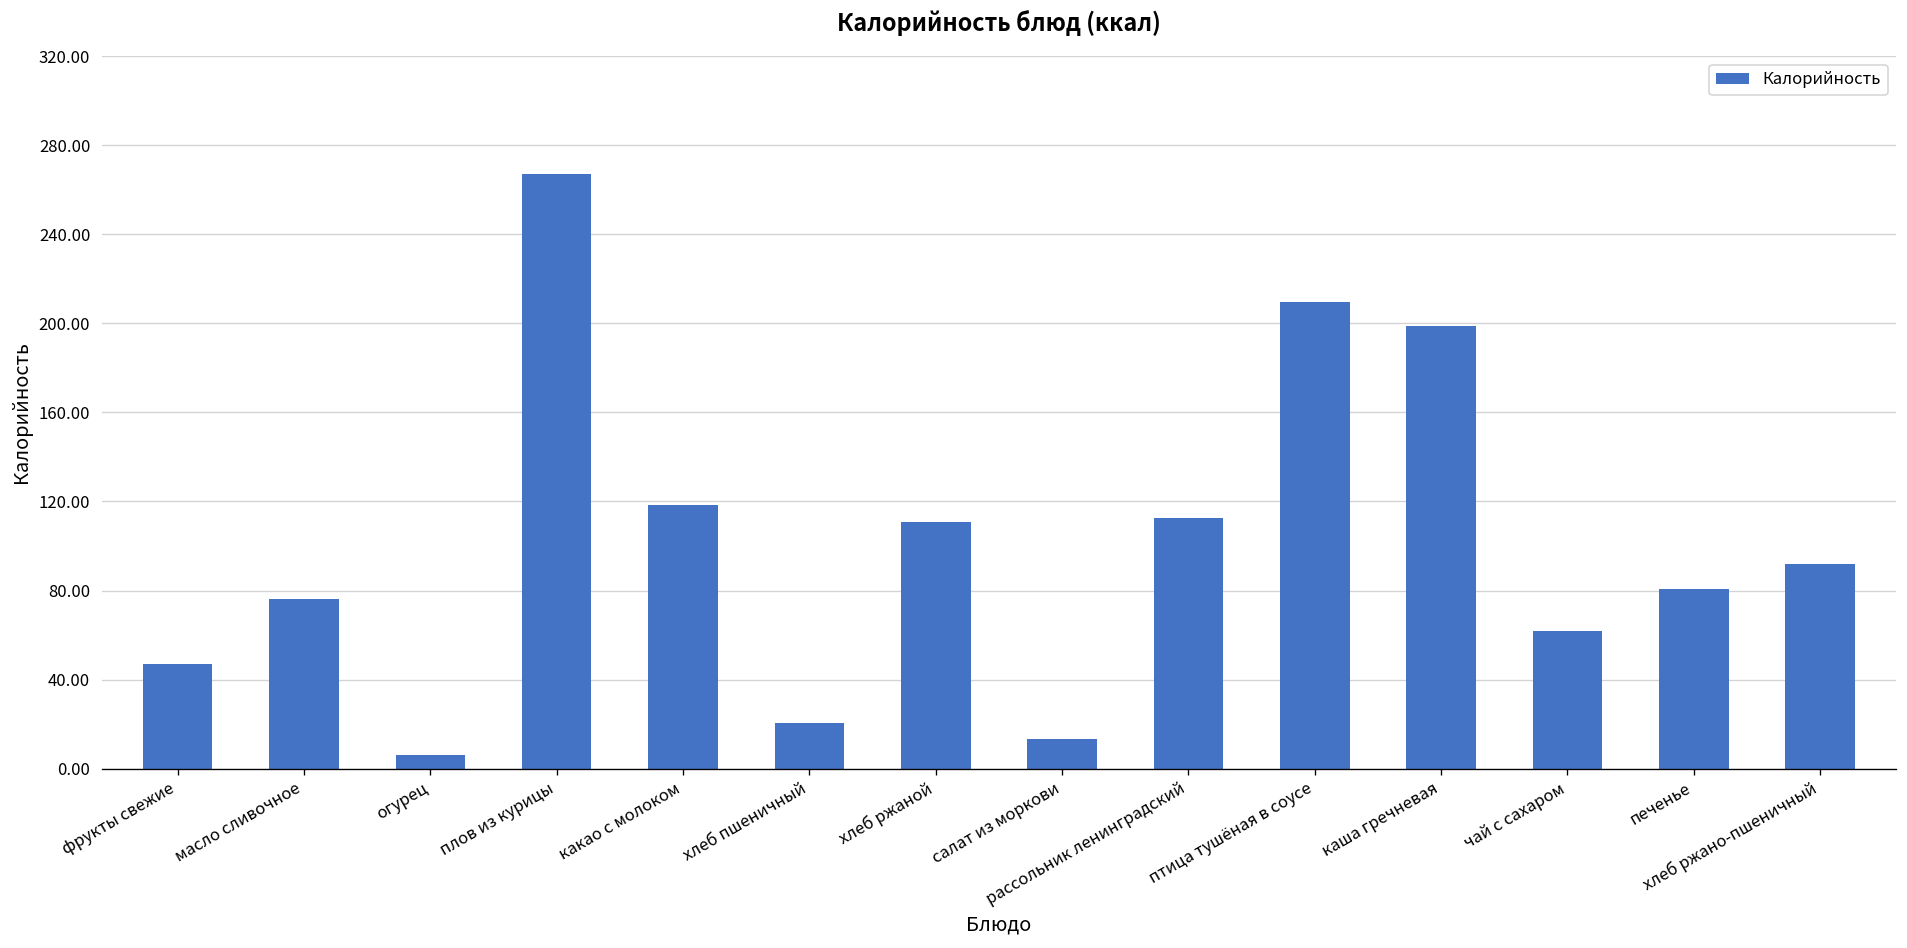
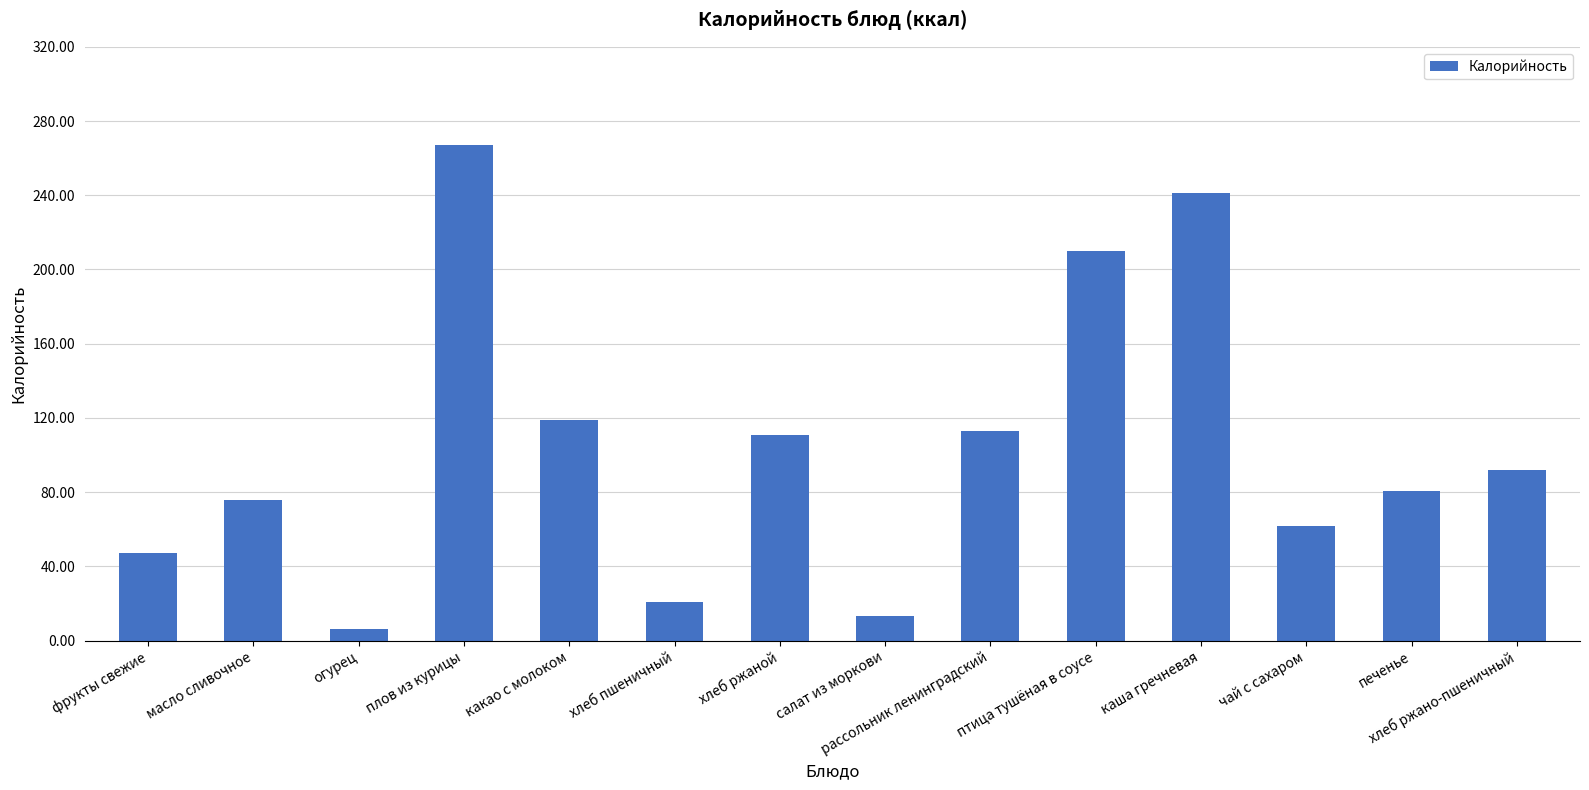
каша гречневая: 199 -> 241
